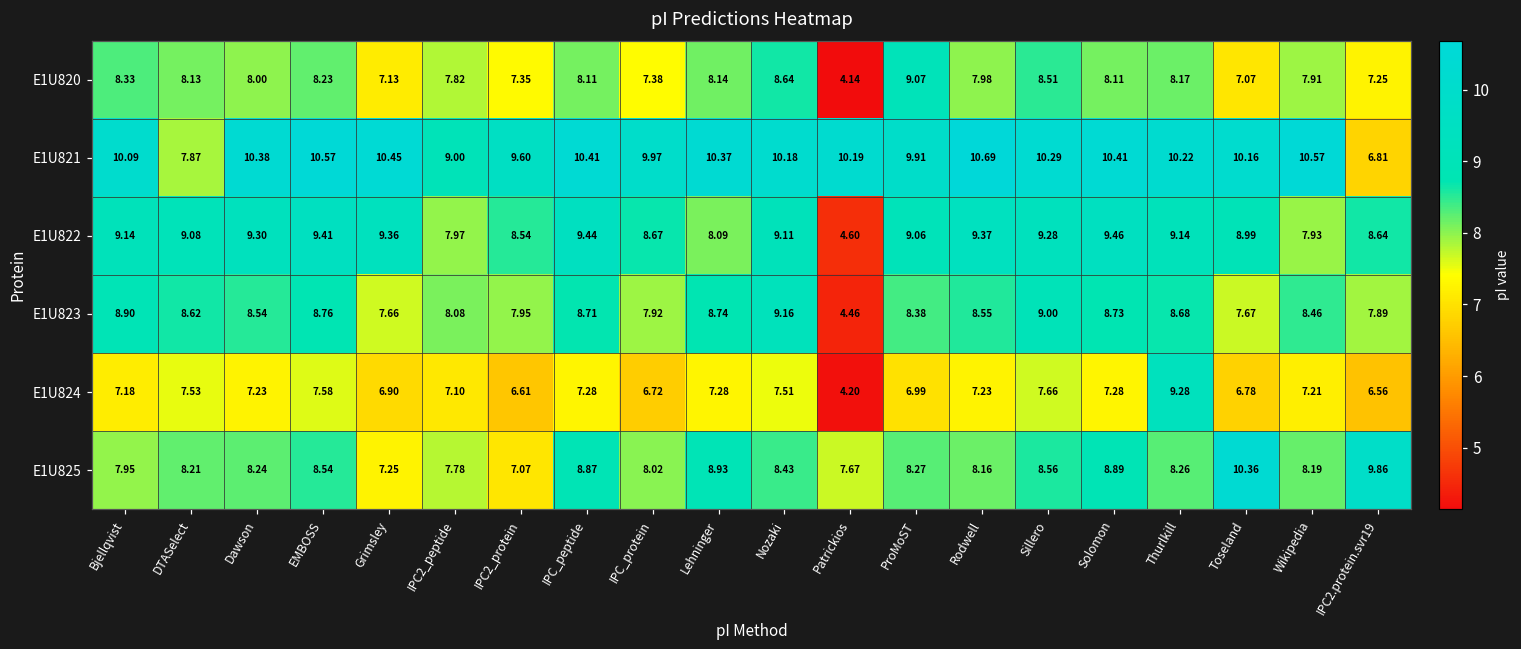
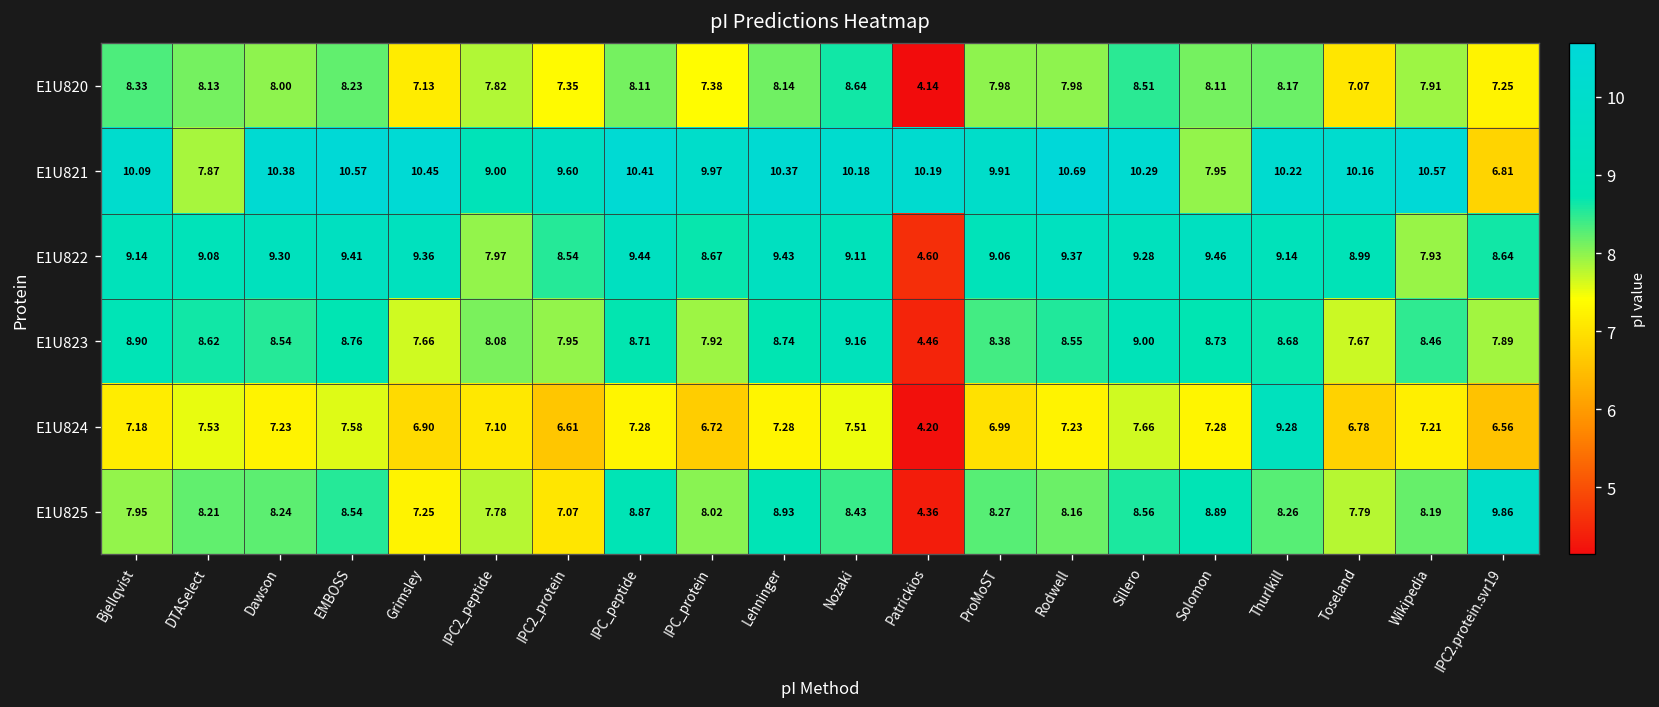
E1U820, ProMoST: 9.07 -> 7.98
E1U821, Solomon: 10.41 -> 7.95
E1U822, Lehninger: 8.09 -> 9.43
E1U825, Patrickios: 7.67 -> 4.36
E1U825, Toseland: 10.36 -> 7.79
